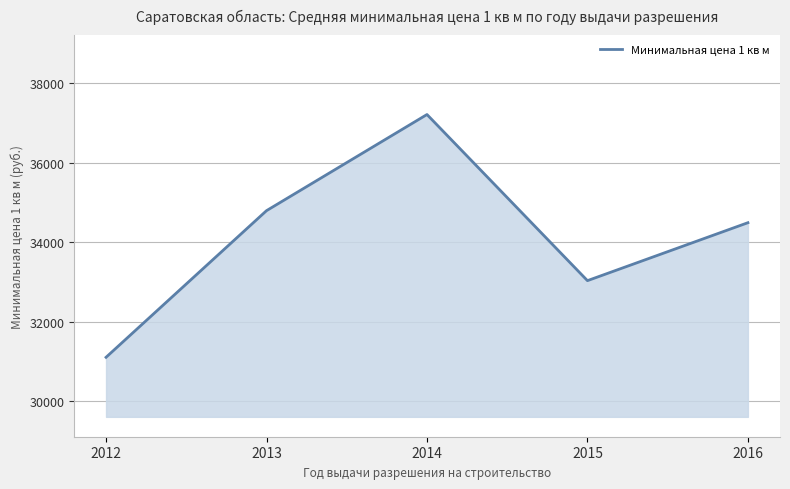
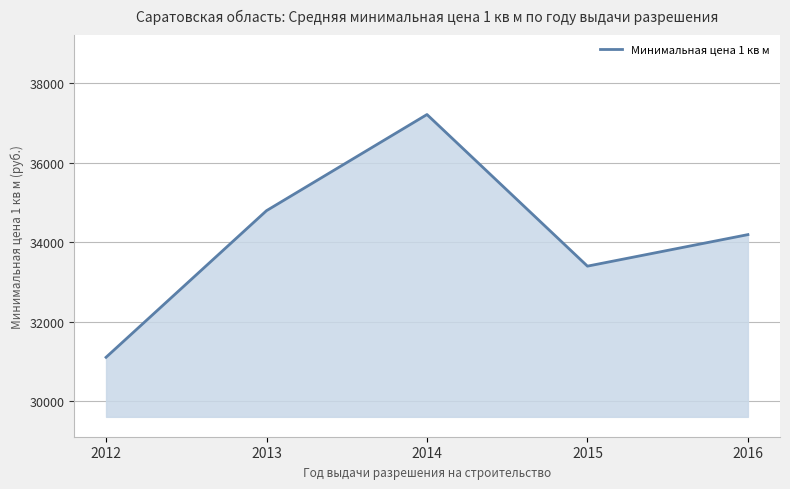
2015: 33000 -> 33400
2016: 34500 -> 34200
